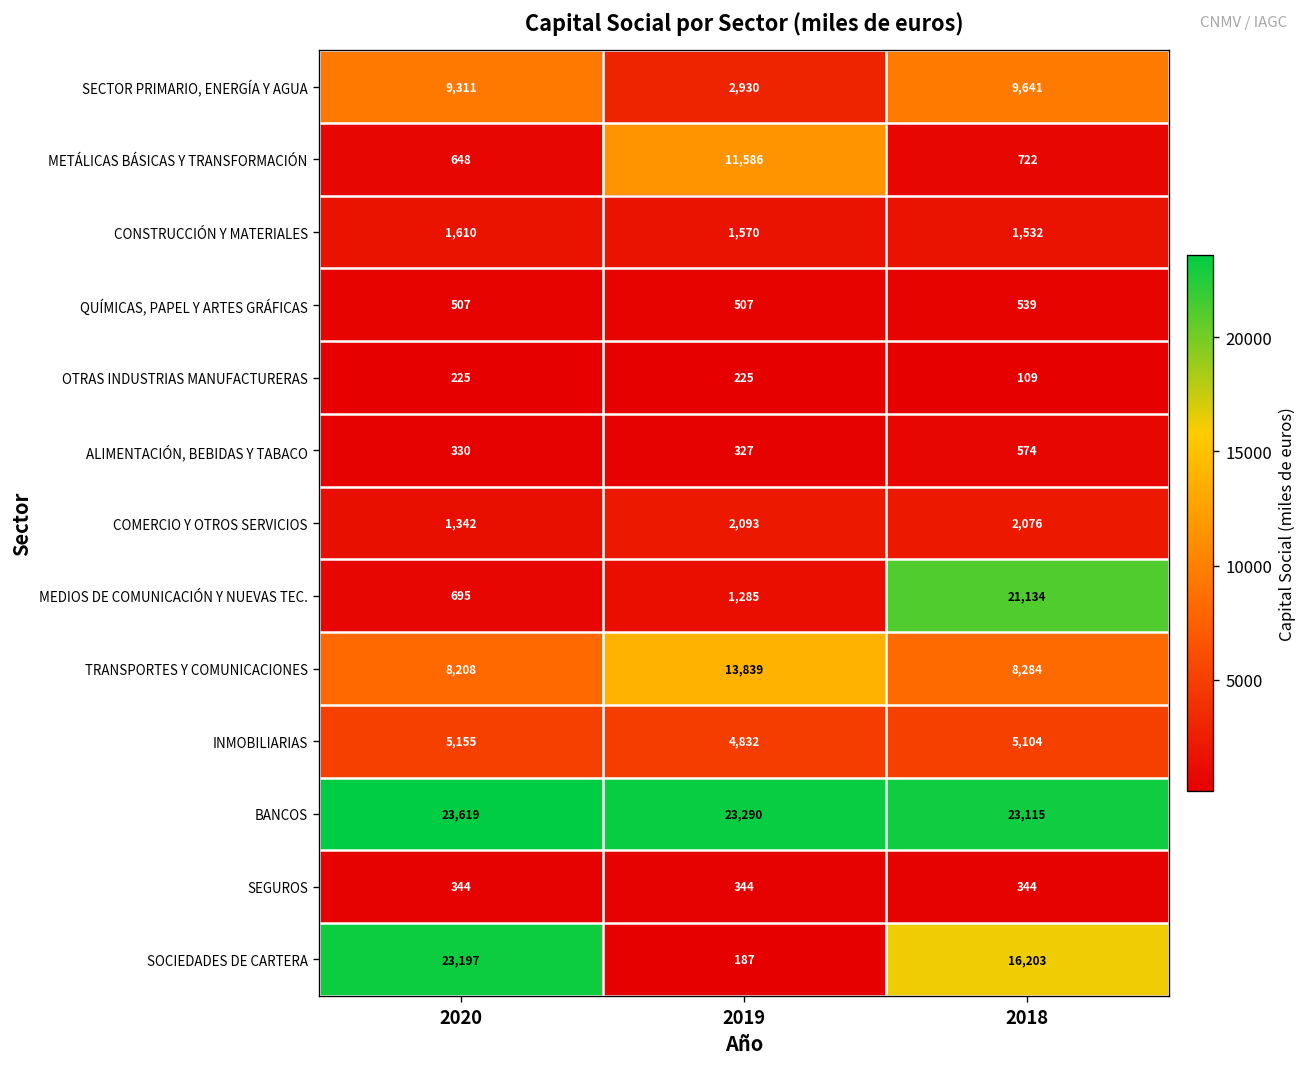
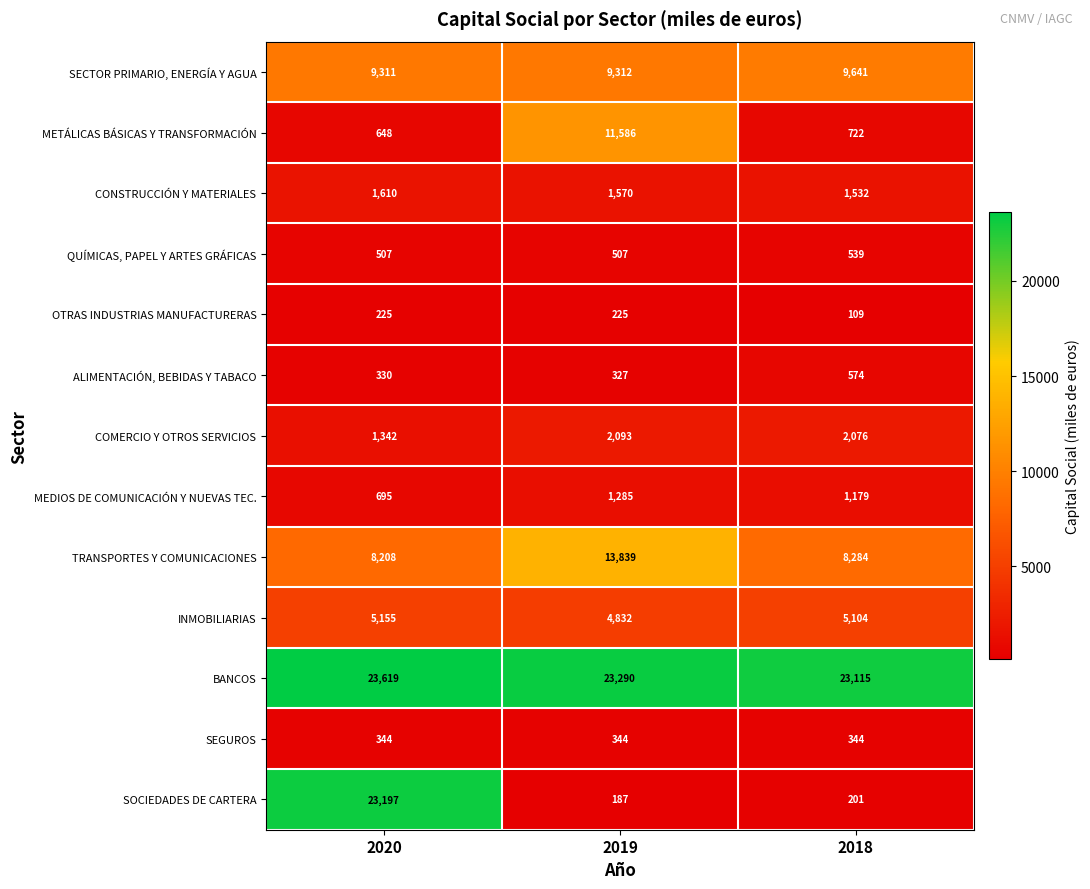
SECTOR PRIMARIO, ENERGÍA Y AGUA, 2019: 2,930 -> 9,312
MEDIOS DE COMUNICACIÓN Y NUEVAS TEC., 2018: 21,134 -> 1,179
SOCIEDADES DE CARTERA, 2018: 16,203 -> 201
